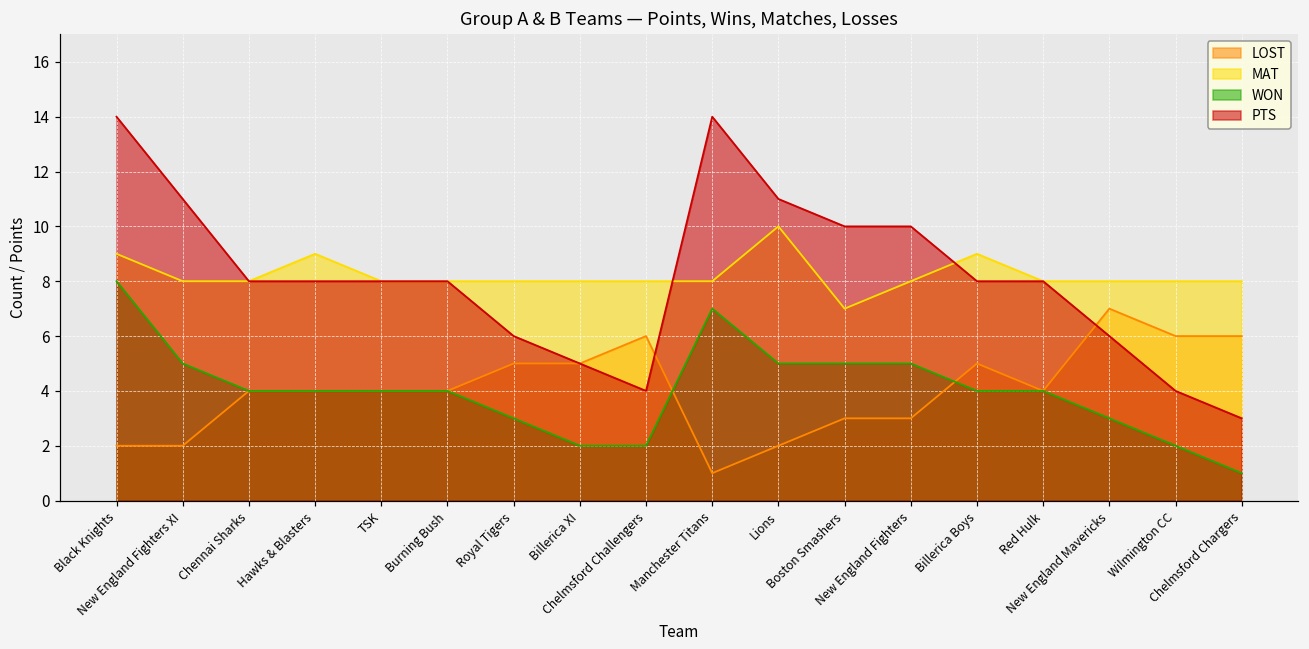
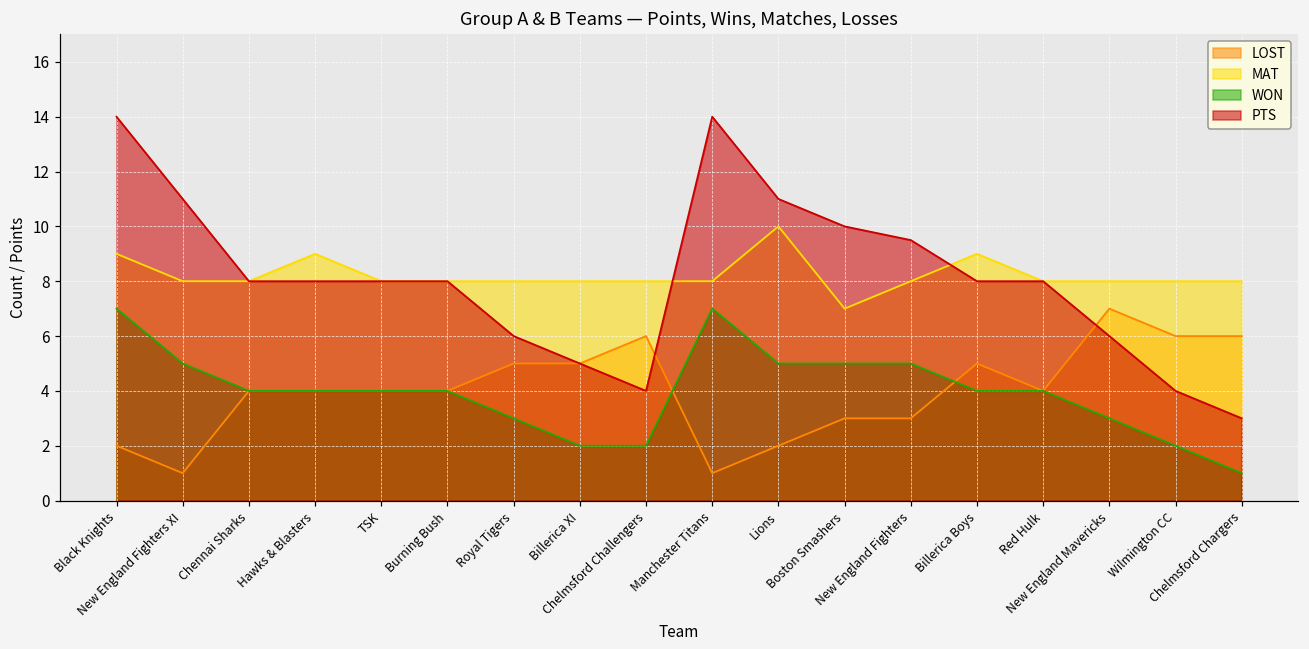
WON, Black Knights: 8 -> 7
LOST, New England Fighters XI: 2 -> 1
PTS, New England Fighters: 10.0 -> 9.5
